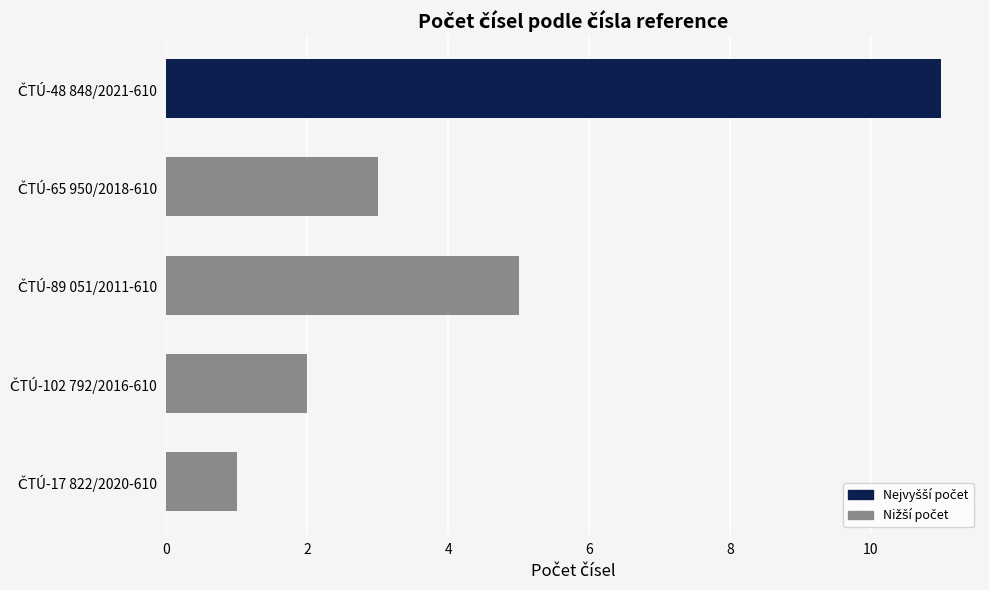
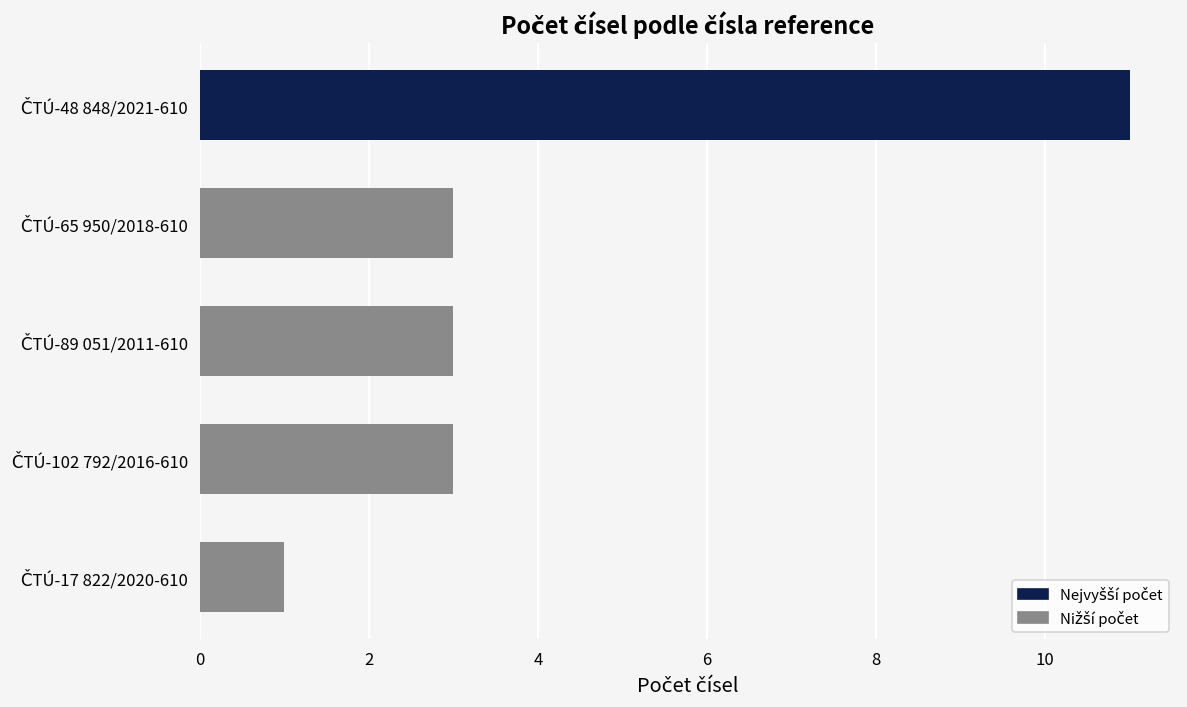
ČTÚ-89 051/2011-610: 5 -> 3
ČTÚ-102 792/2016-610: 2 -> 3
